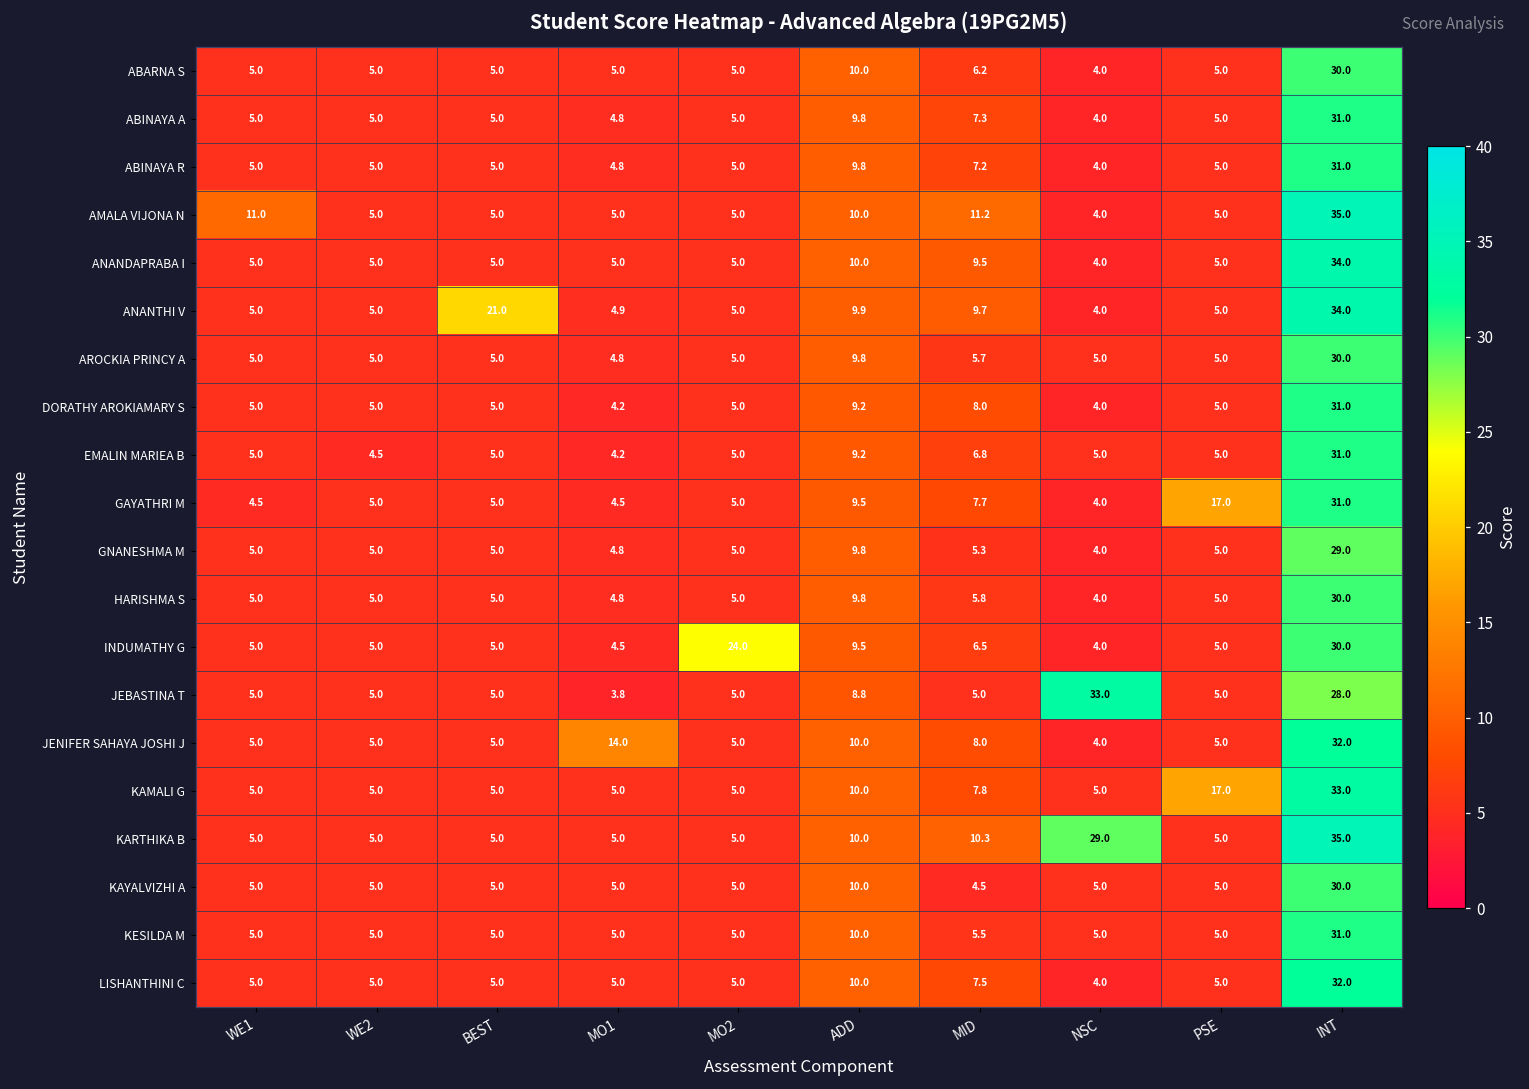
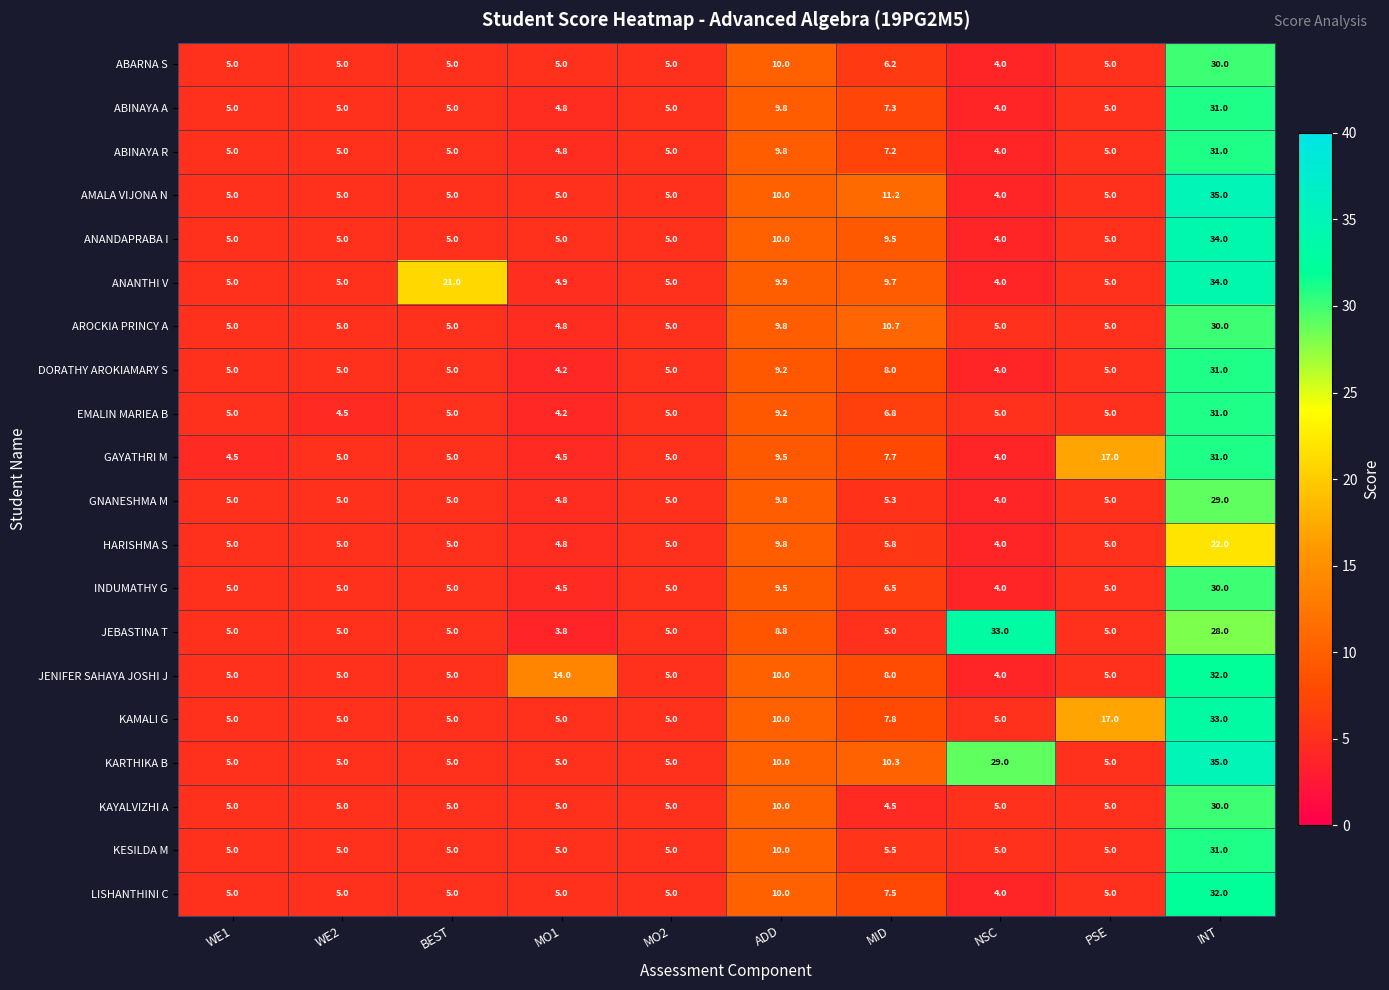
AMALA VIJONA N, WE1: 11.0 -> 5.0
AROCKIA PRINCY A, MID: 5.7 -> 10.7
HARISHMA S, INT: 30.0 -> 22.0
INDUMATHY G, MO2: 24.0 -> 5.0
